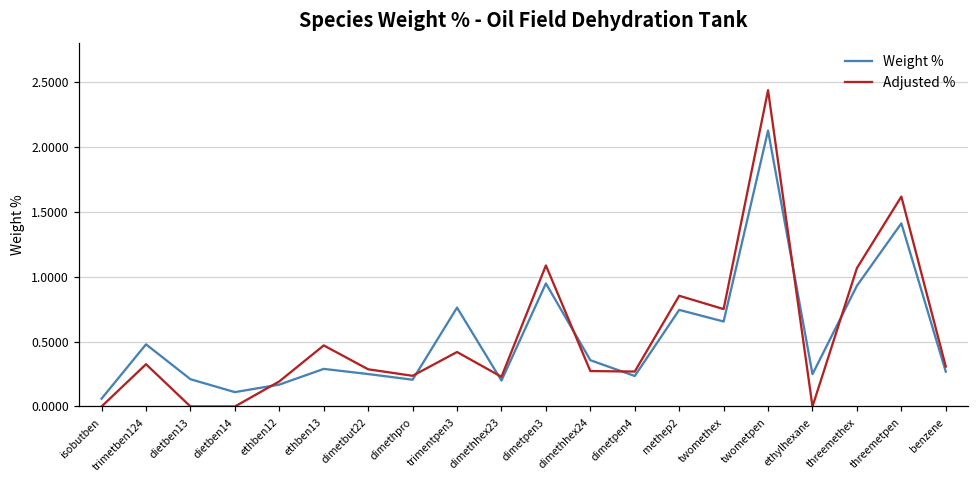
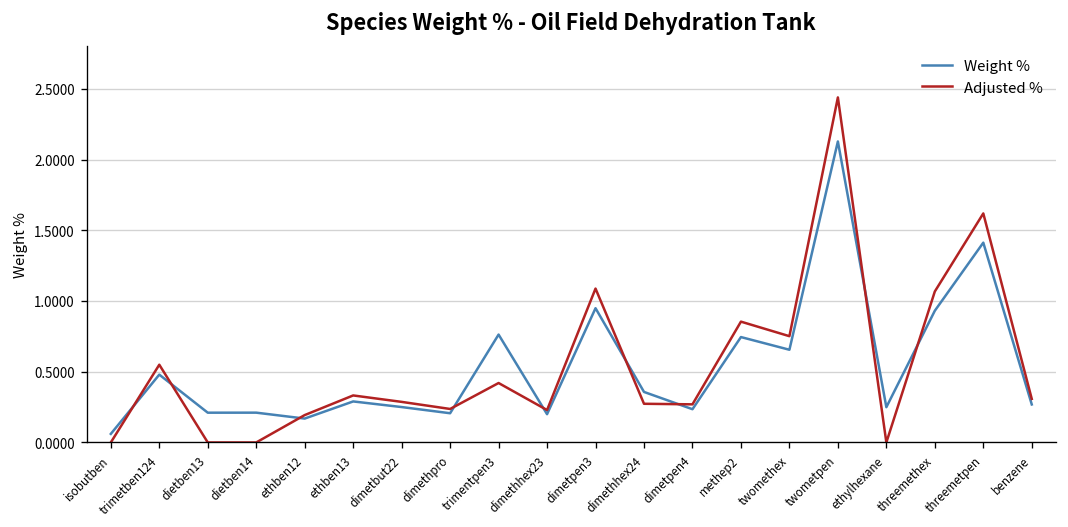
Adjusted %, trimetben124: 0.33 -> 0.55
Weight %, dietben14: 0.11 -> 0.21
Adjusted %, ethben13: 0.47 -> 0.33
